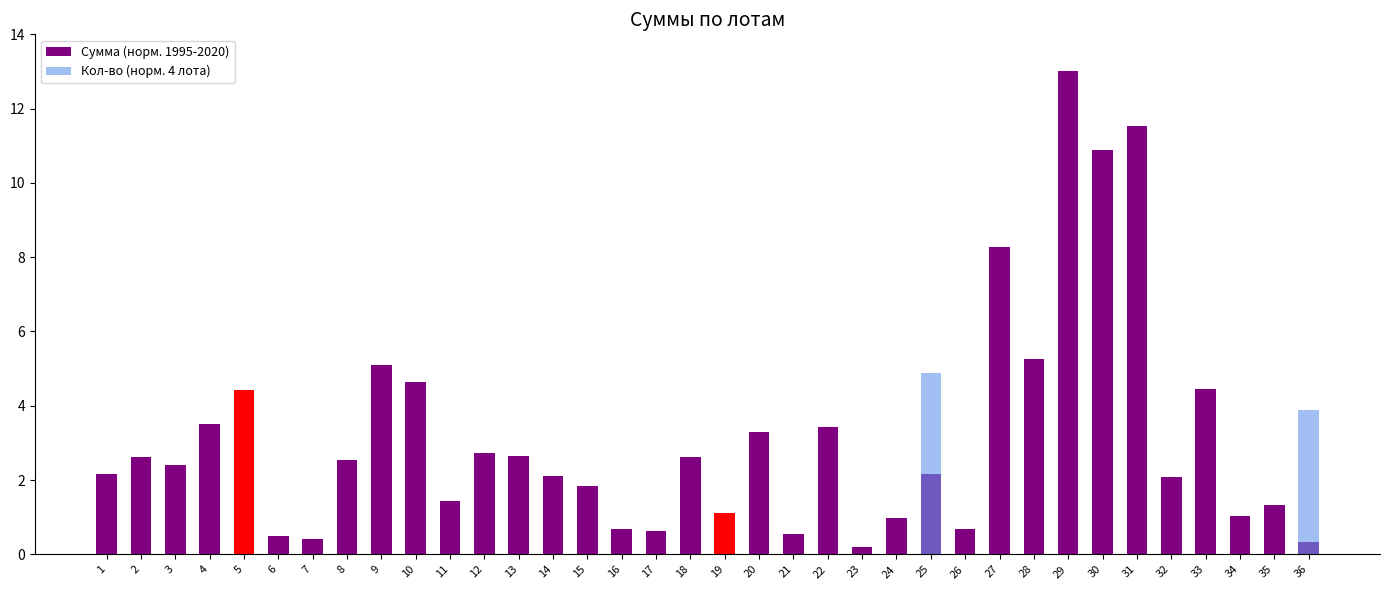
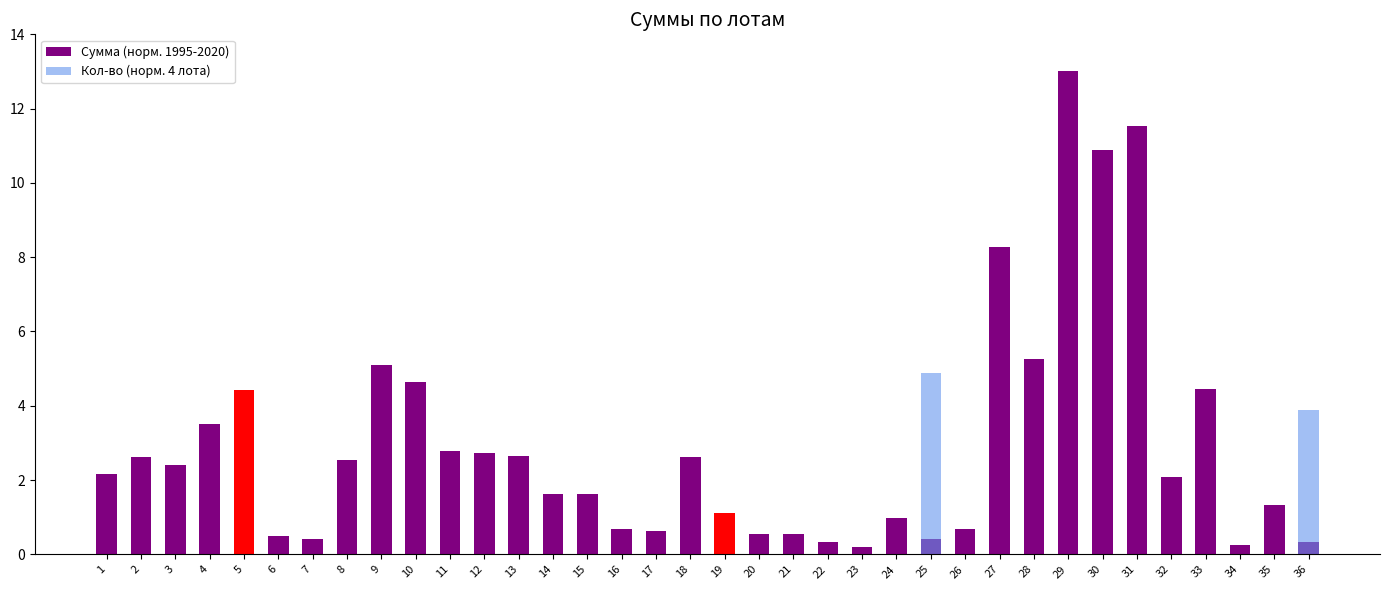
Сумма (норм. 1995-2020), 11: 1.4 -> 2.8
Сумма (норм. 1995-2020), 14: 2.1 -> 1.6
Сумма (норм. 1995-2020), 15: 1.8 -> 1.6
Сумма (норм. 1995-2020), 20: 3.3 -> 0.6
Сумма (норм. 1995-2020), 22: 3.4 -> 0.3
Сумма (норм. 1995-2020), 25: 2.2 -> 0.4
Сумма (норм. 1995-2020), 34: 1.0 -> 0.2
